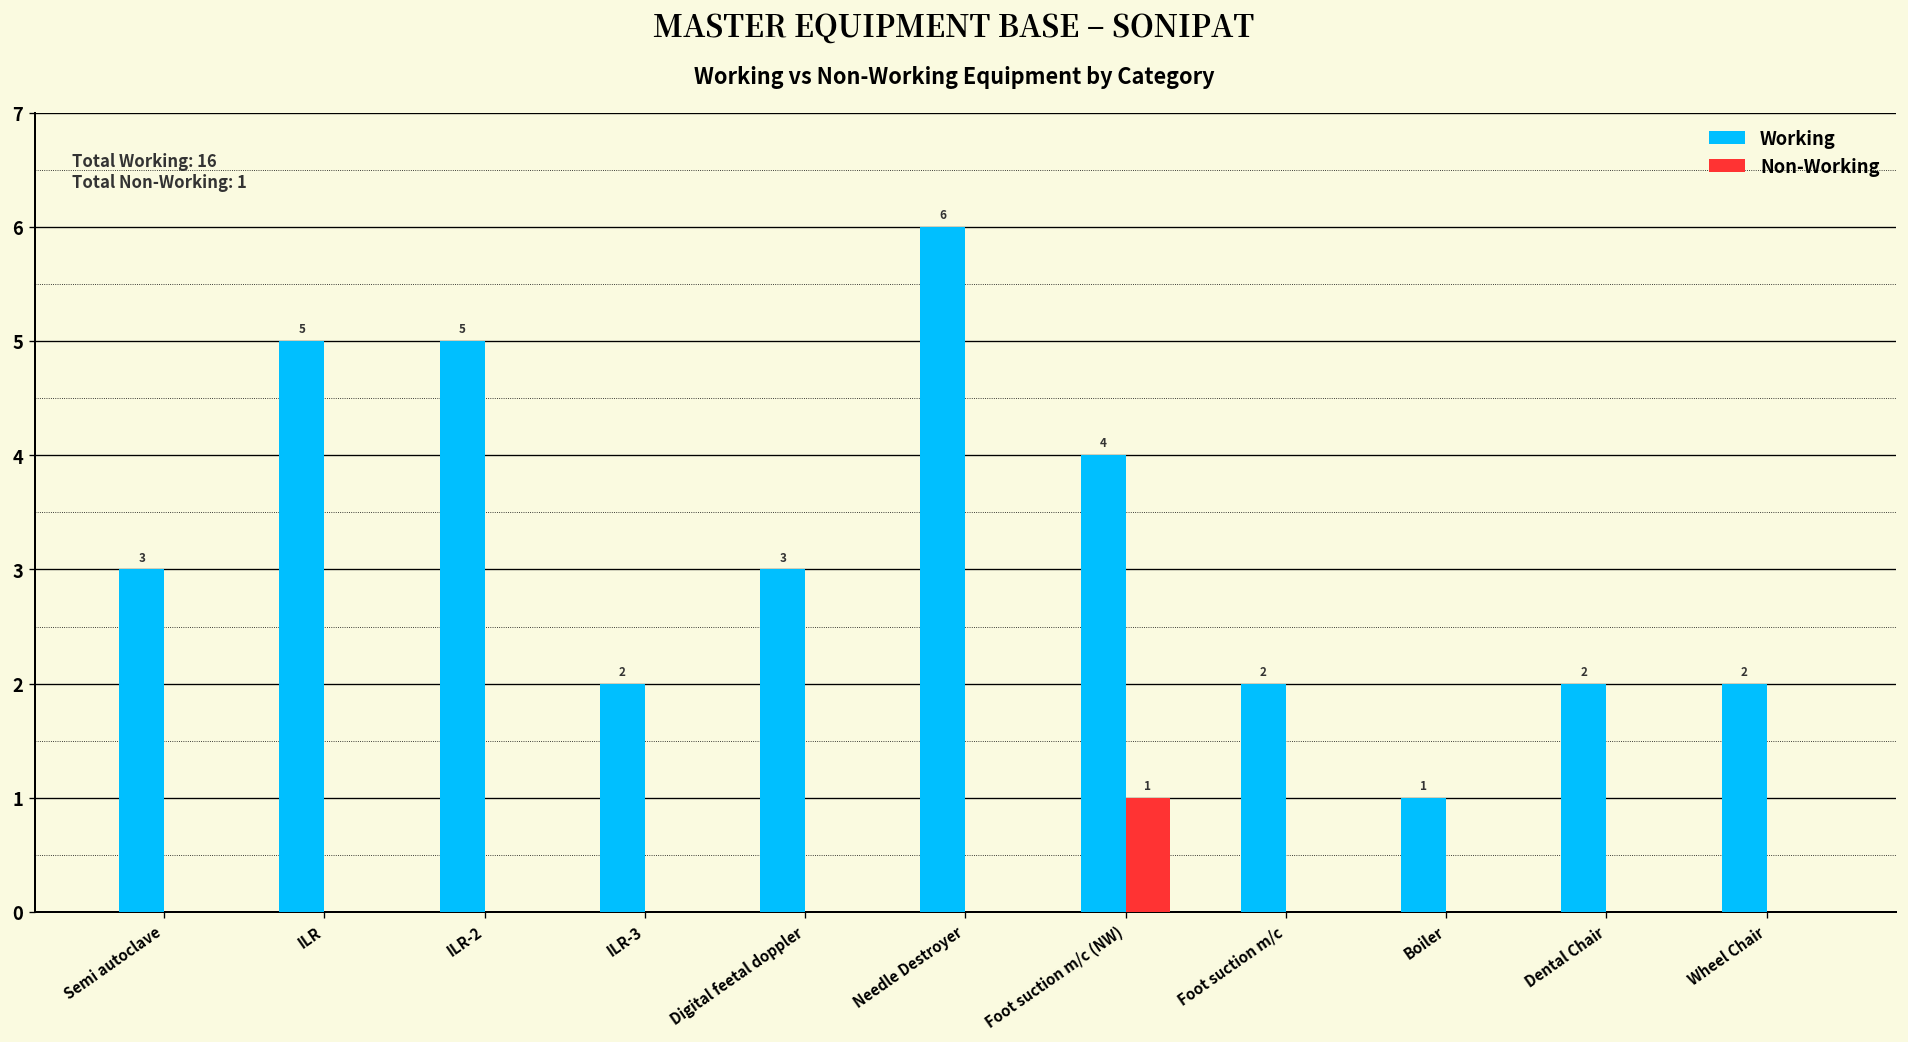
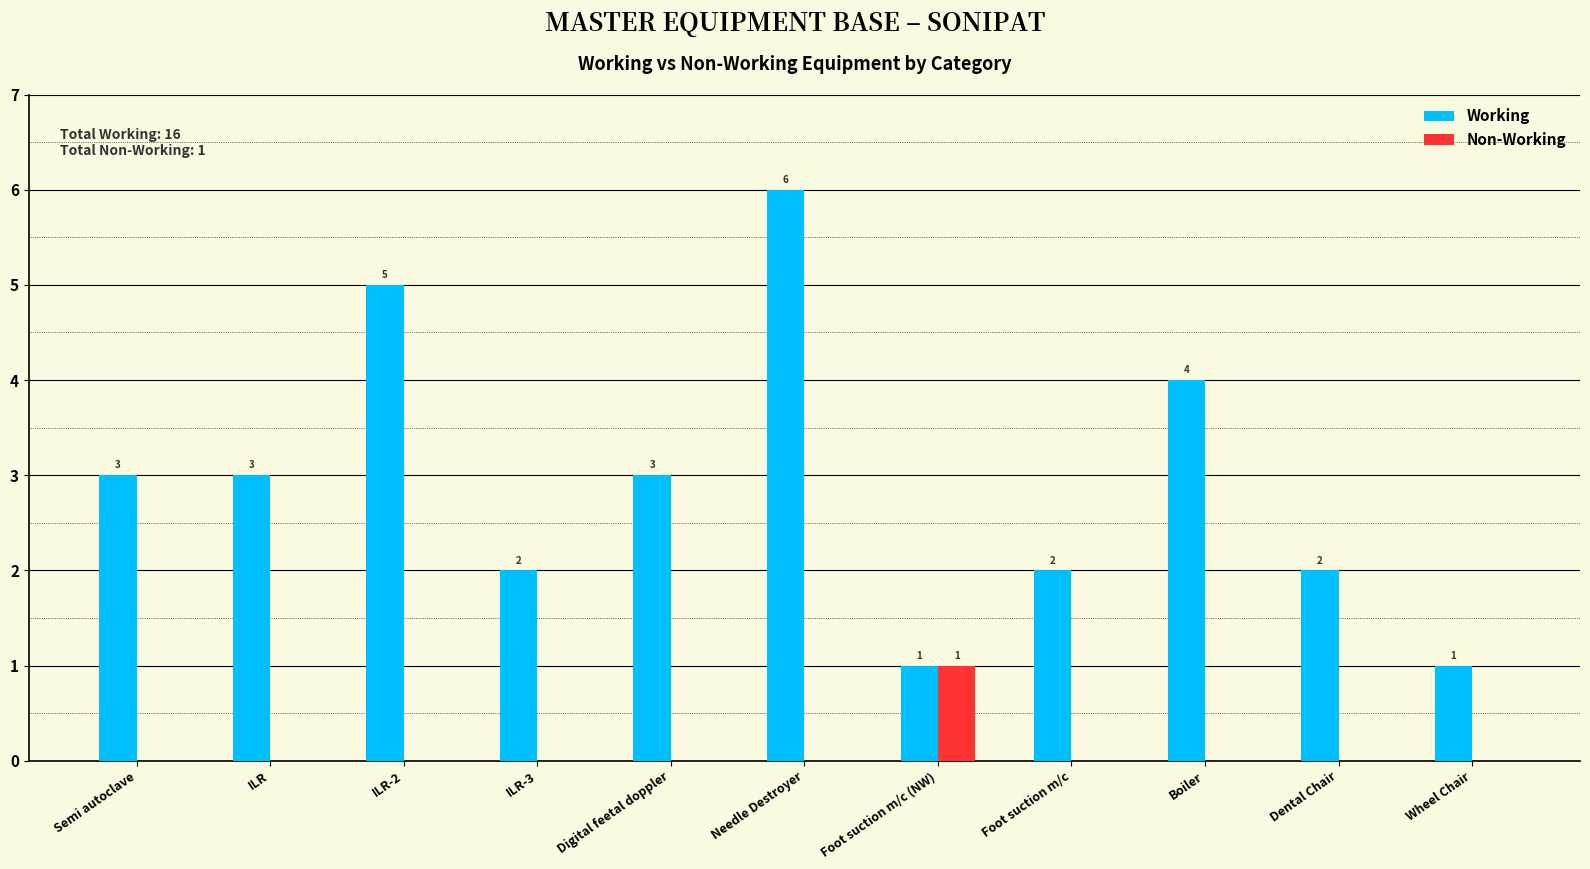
Working, ILR: 5 -> 3
Working, Foot suction m/c (NW): 4 -> 1
Working, Boiler: 1 -> 4
Working, Wheel Chair: 2 -> 1
